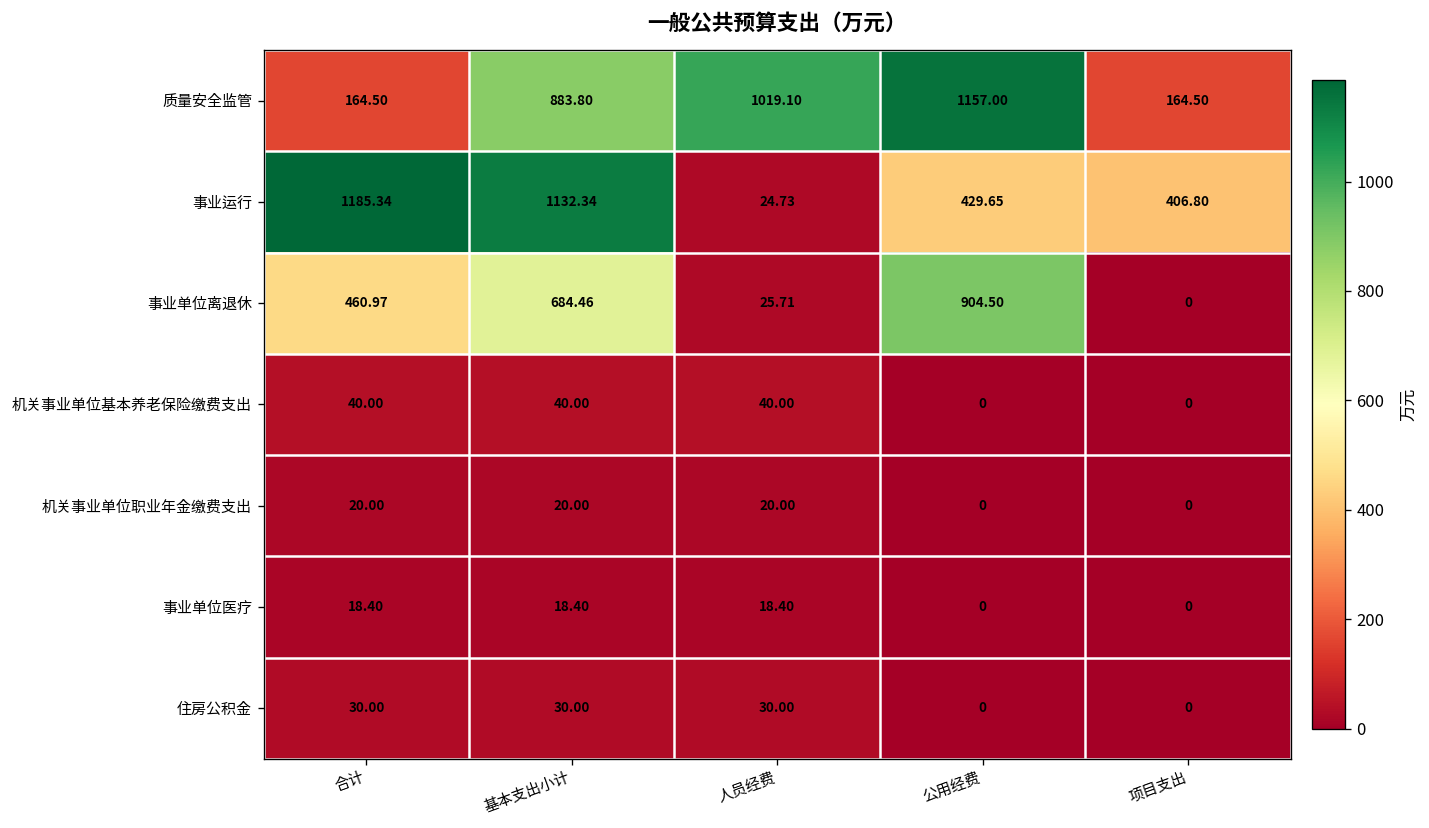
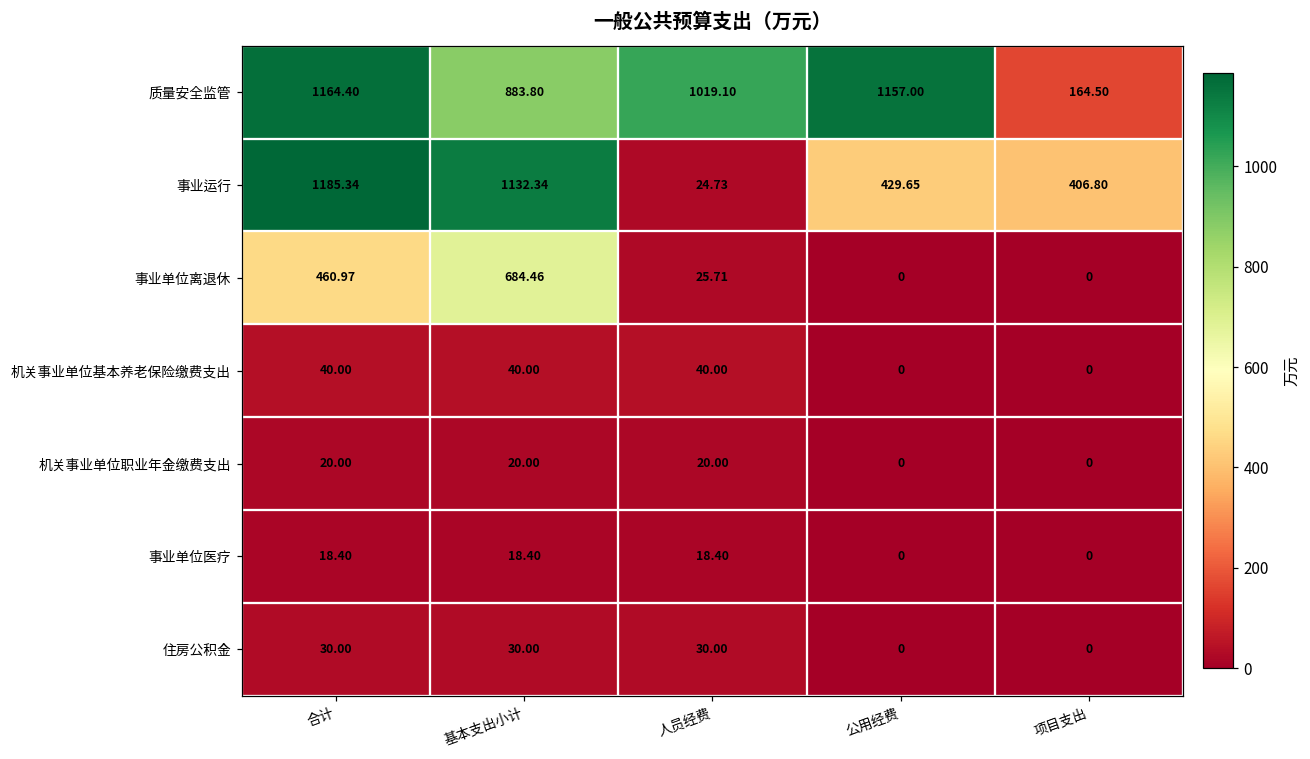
质量安全监管, 合计: 164.50 -> 1164.40
事业单位离退休, 公用经费: 904.50 -> 0
